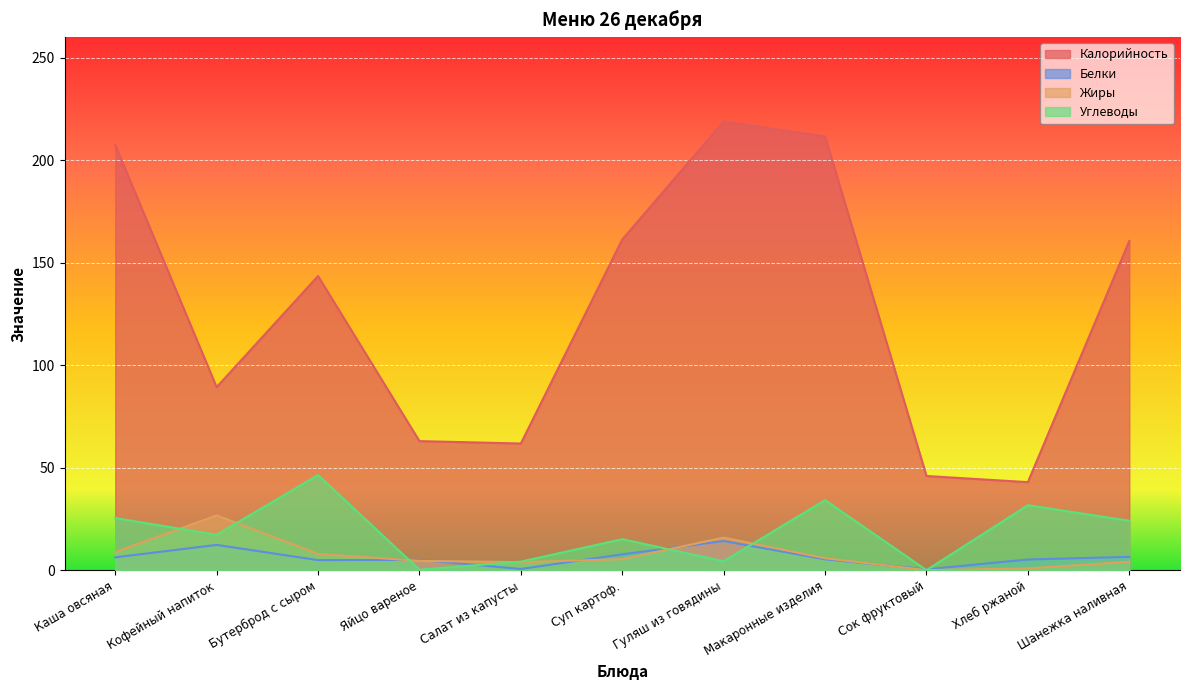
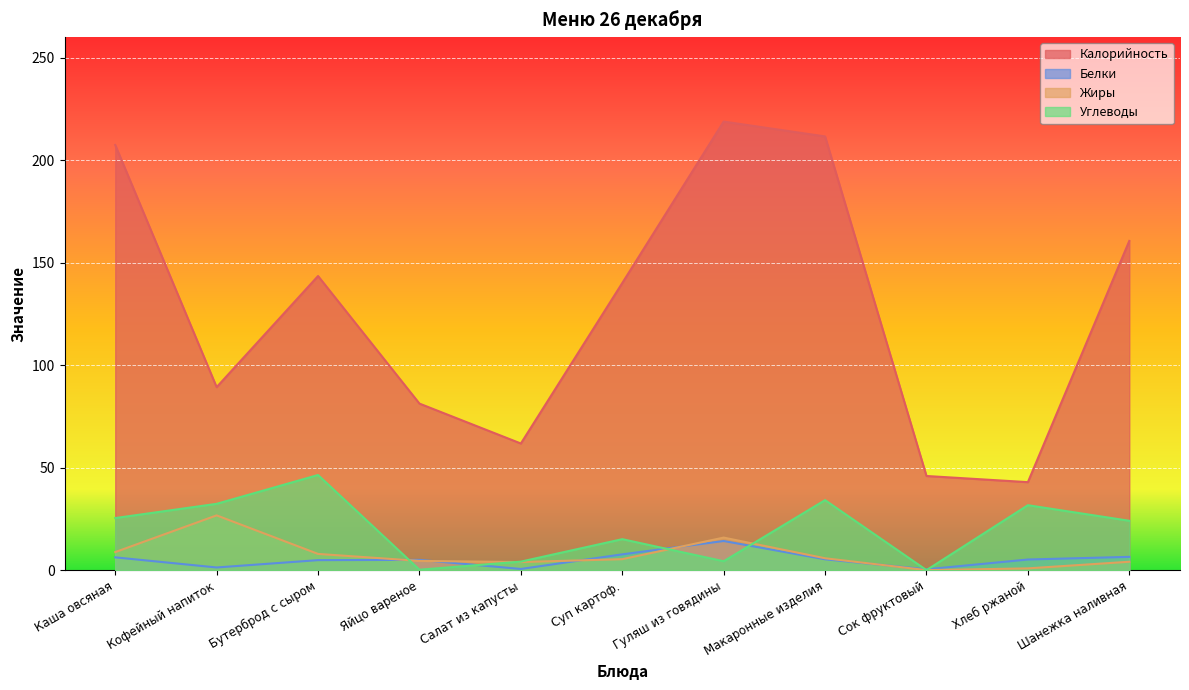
Белки, Кофейный напиток: 12 -> 1
Углеводы, Кофейный напиток: 17 -> 32
Калорийность, Яйцо вареное: 63 -> 81
Калорийность, Суп картоф.: 161 -> 140
